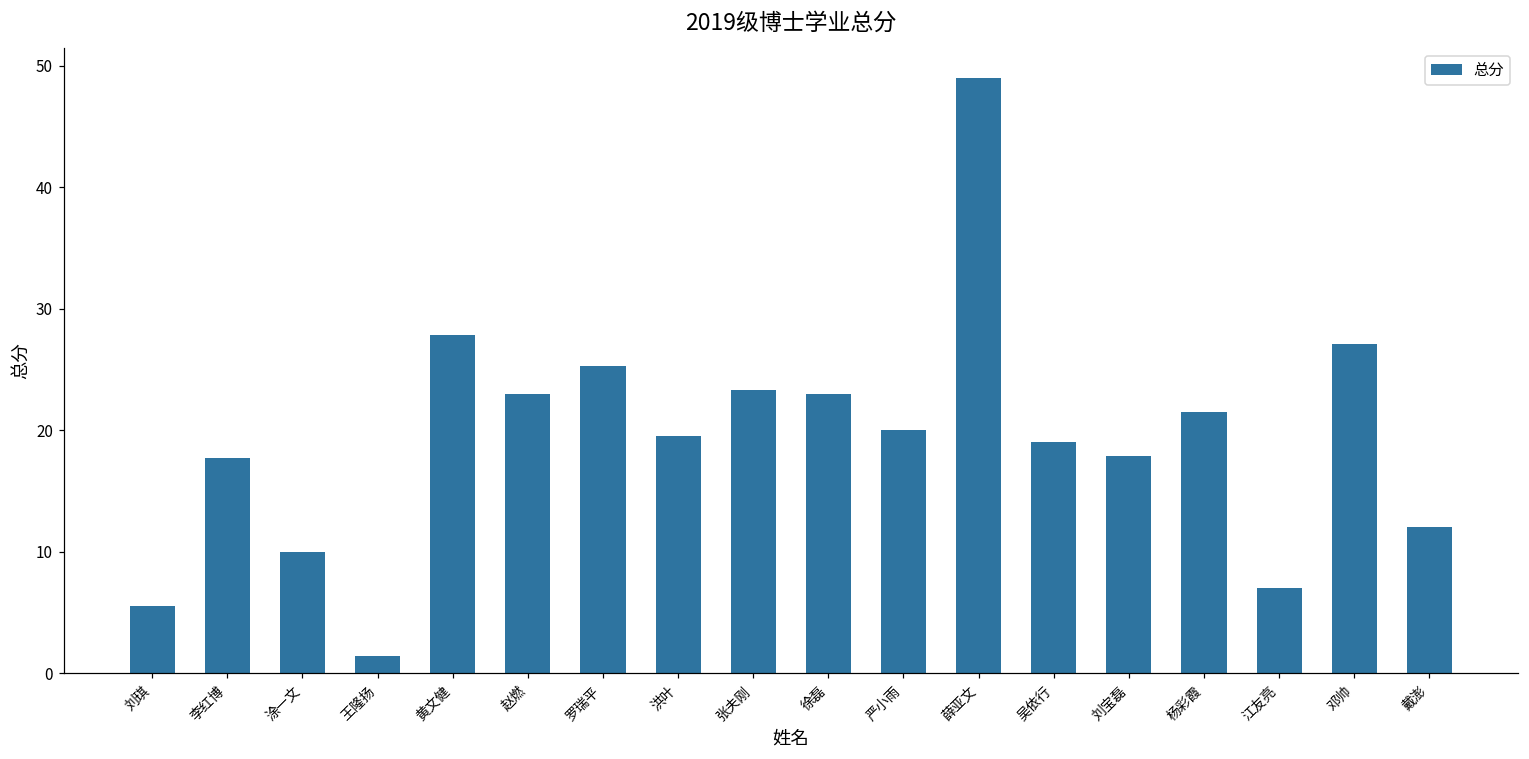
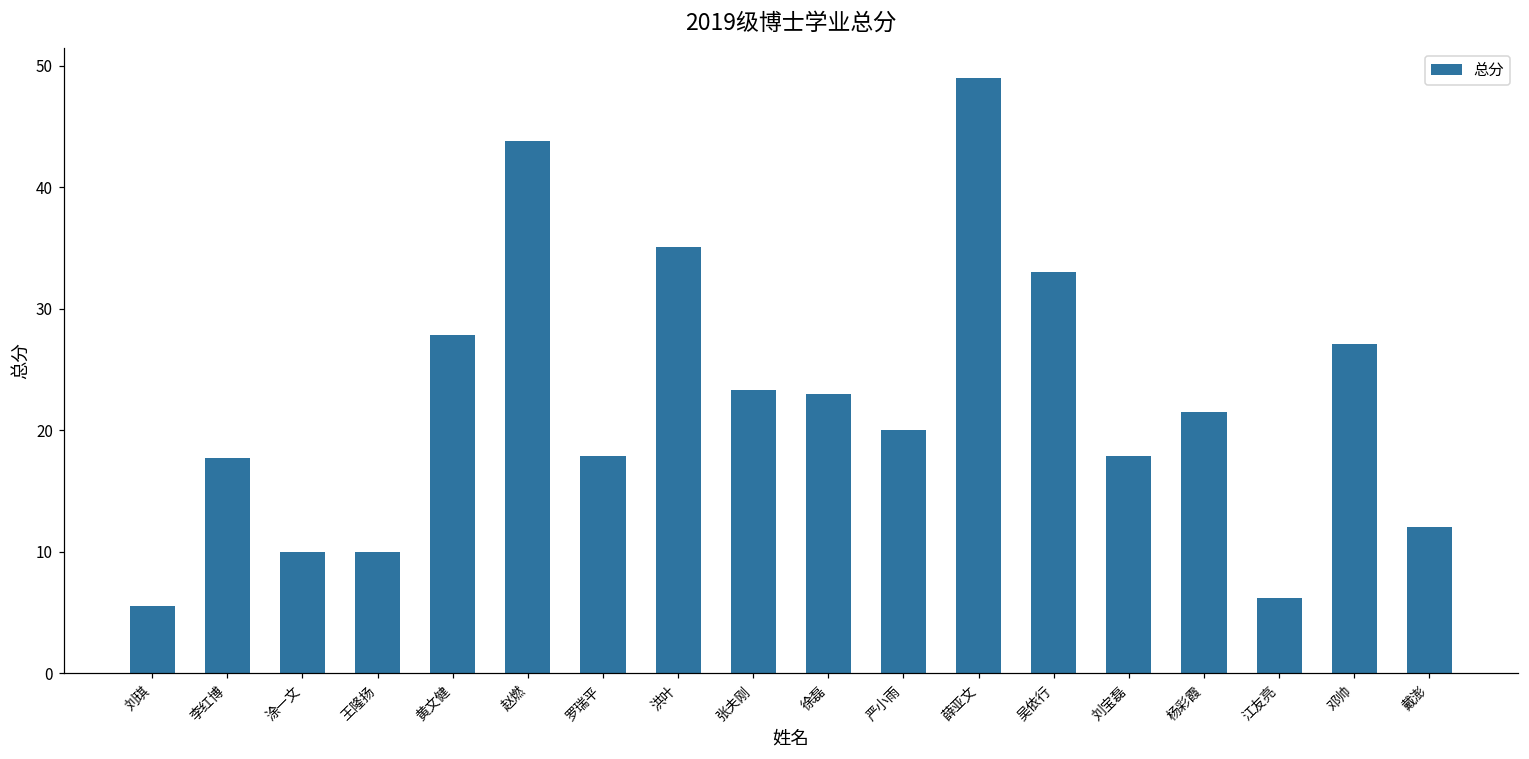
王隆扬: 1.4 -> 10.0
赵燃: 23.0 -> 43.8
罗瑞平: 25.3 -> 17.9
洪叶: 19.5 -> 35.1
吴依行: 19 -> 33
江友亮: 7.0 -> 6.2
